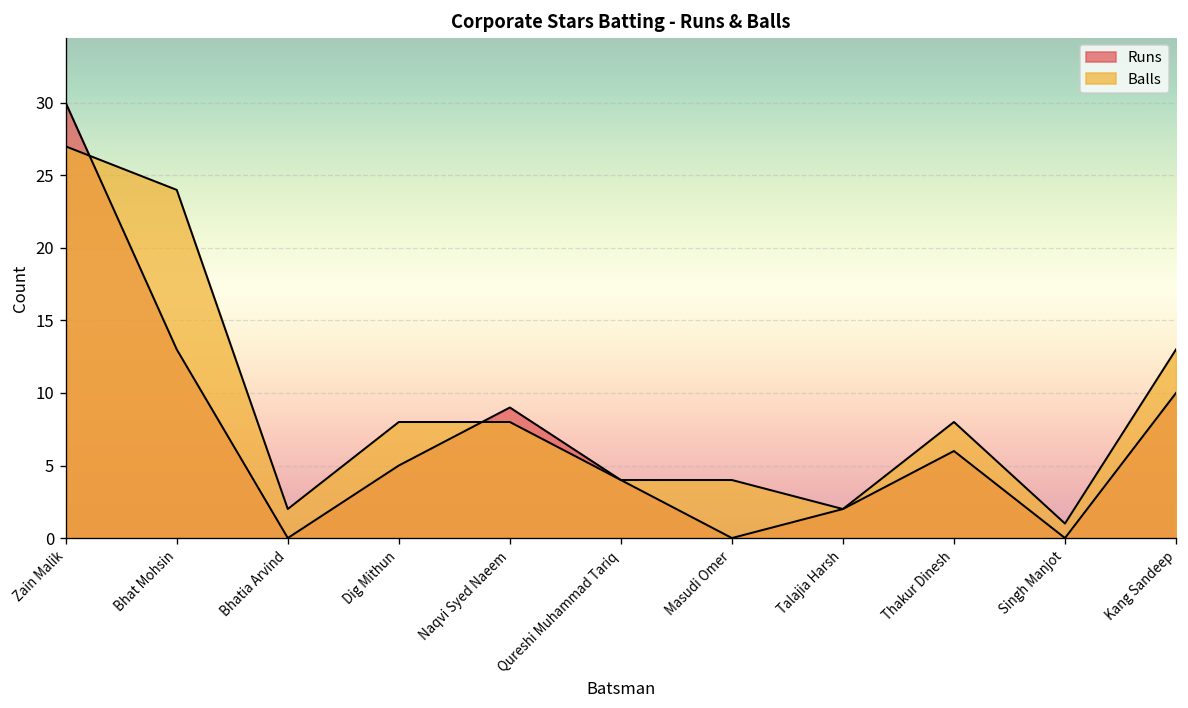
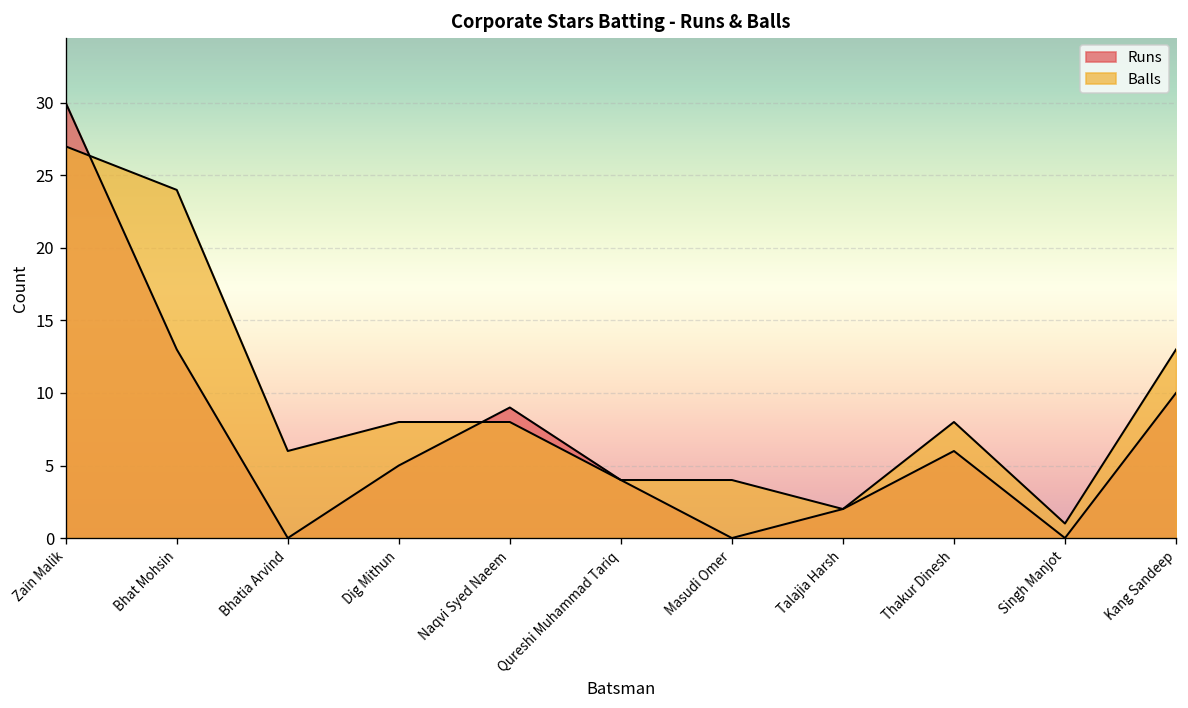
Balls, Bhatia Arvind: 2 -> 6
